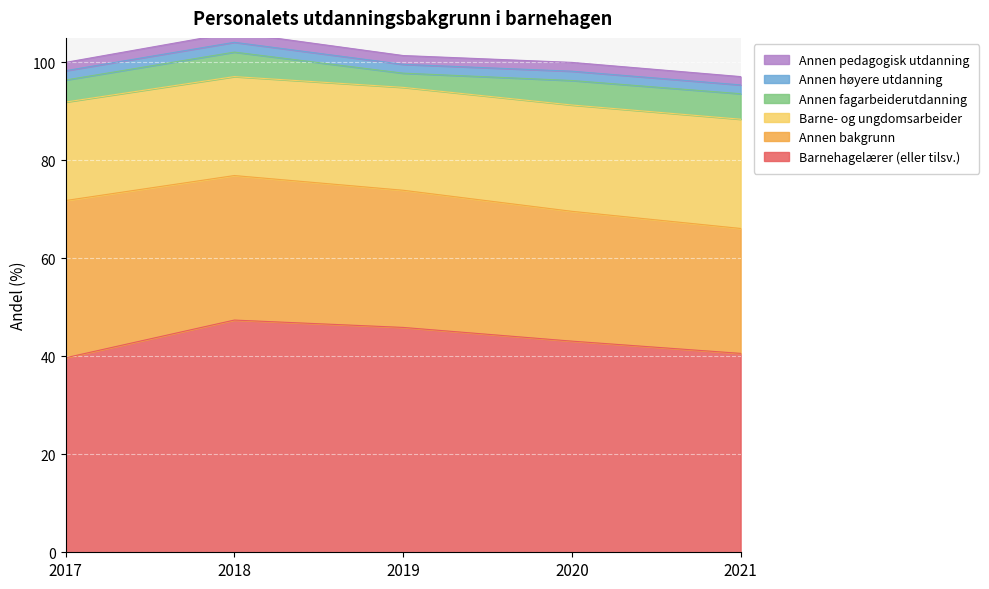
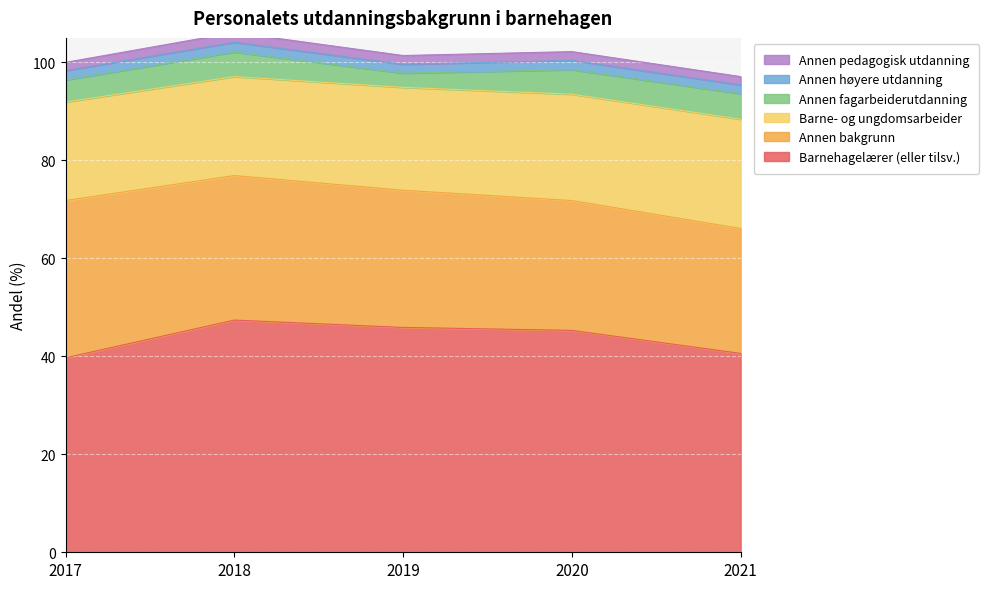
Barnehagelærer (eller tilsv.), 2020: 43 -> 45
